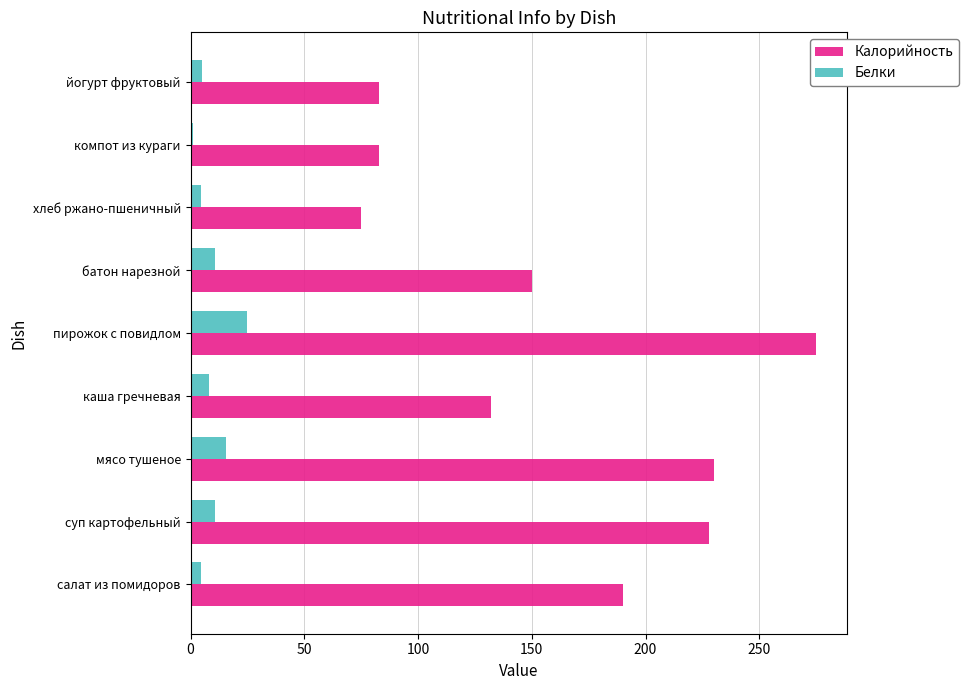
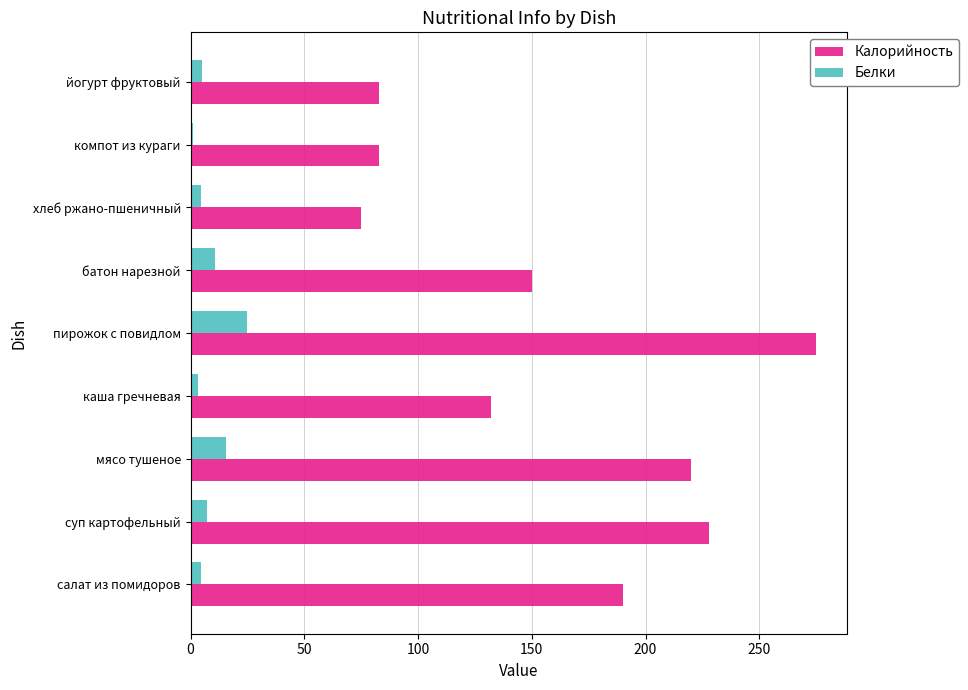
Белки, каша гречневая: 8 -> 3
Калорийность, мясо тушеное: 230 -> 220
Белки, суп картофельный: 11 -> 7
